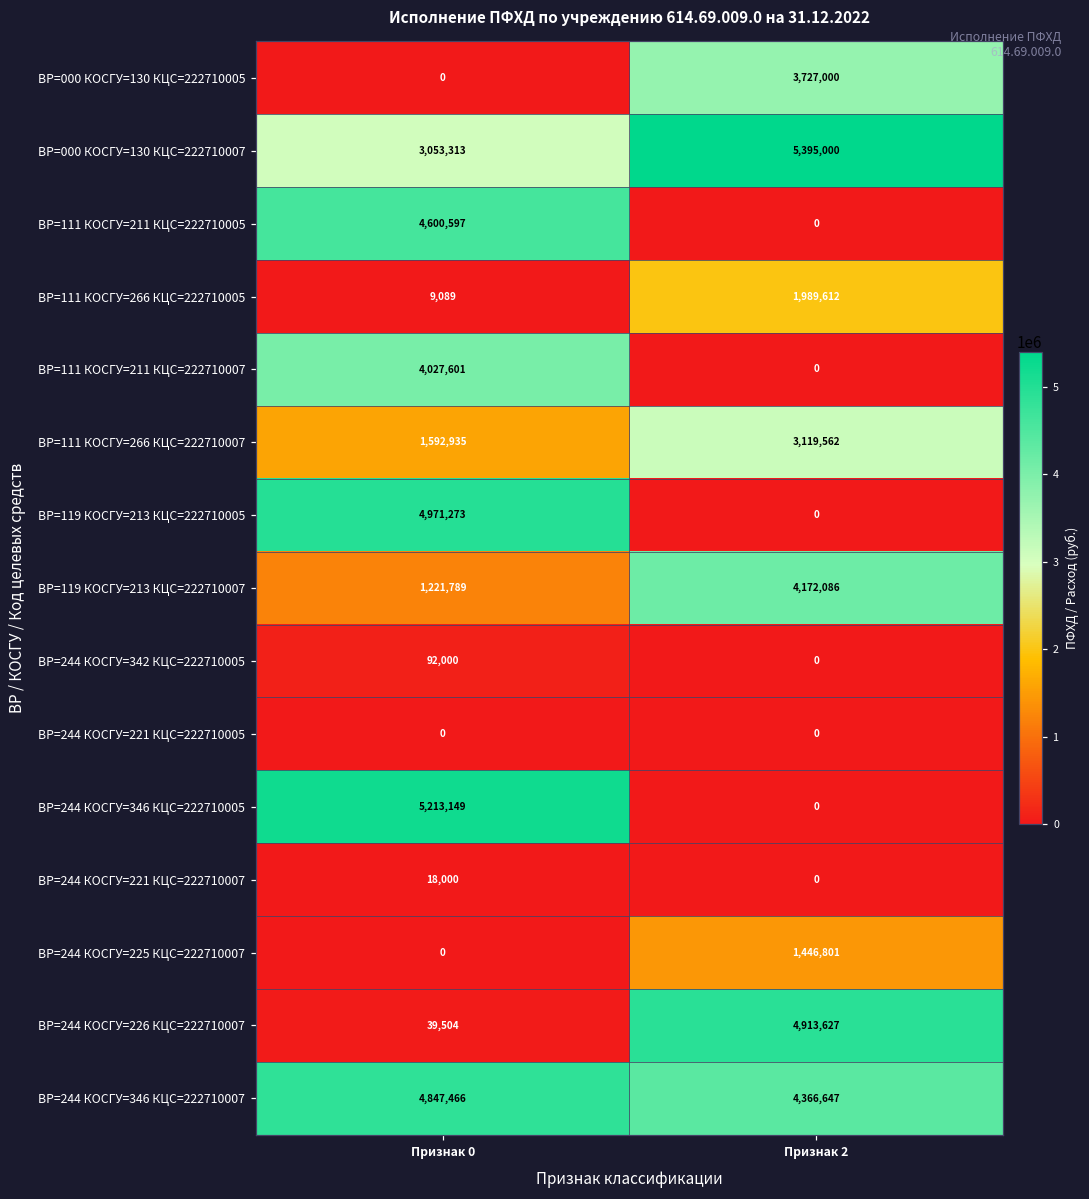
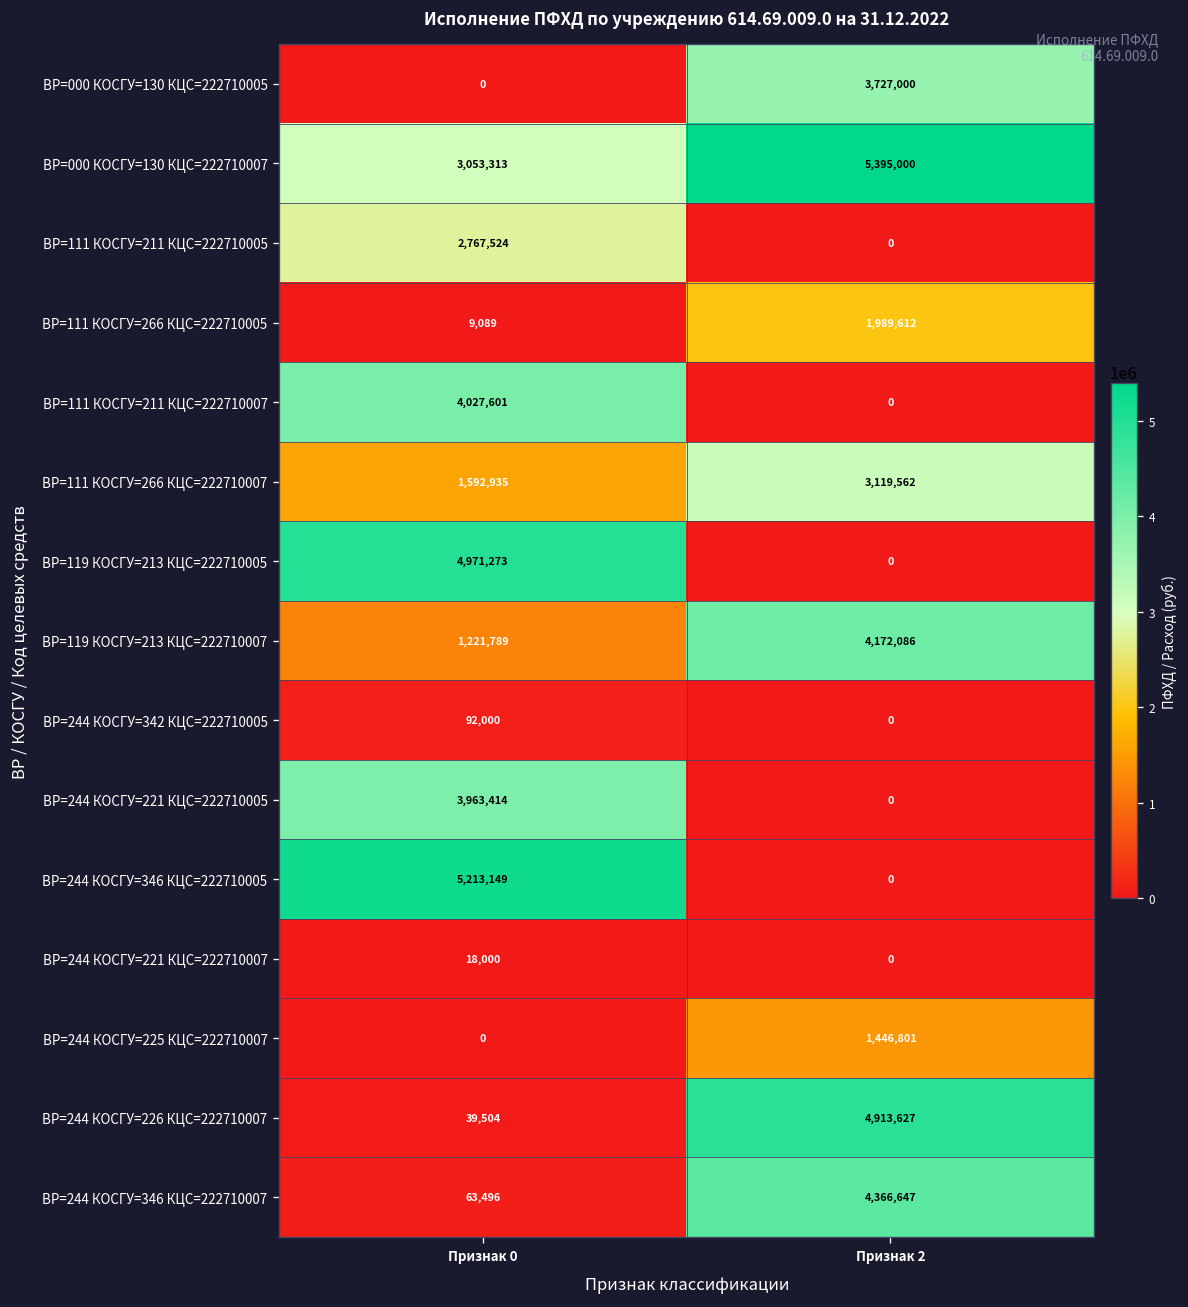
ВР=111 КОСГУ=211 КЦС=222710005, Признак 0: 4,600,597 -> 2,767,524
ВР=244 КОСГУ=221 КЦС=222710005, Признак 0: 0 -> 3,963,414
ВР=244 КОСГУ=346 КЦС=222710007, Признак 0: 4,847,466 -> 63,496
